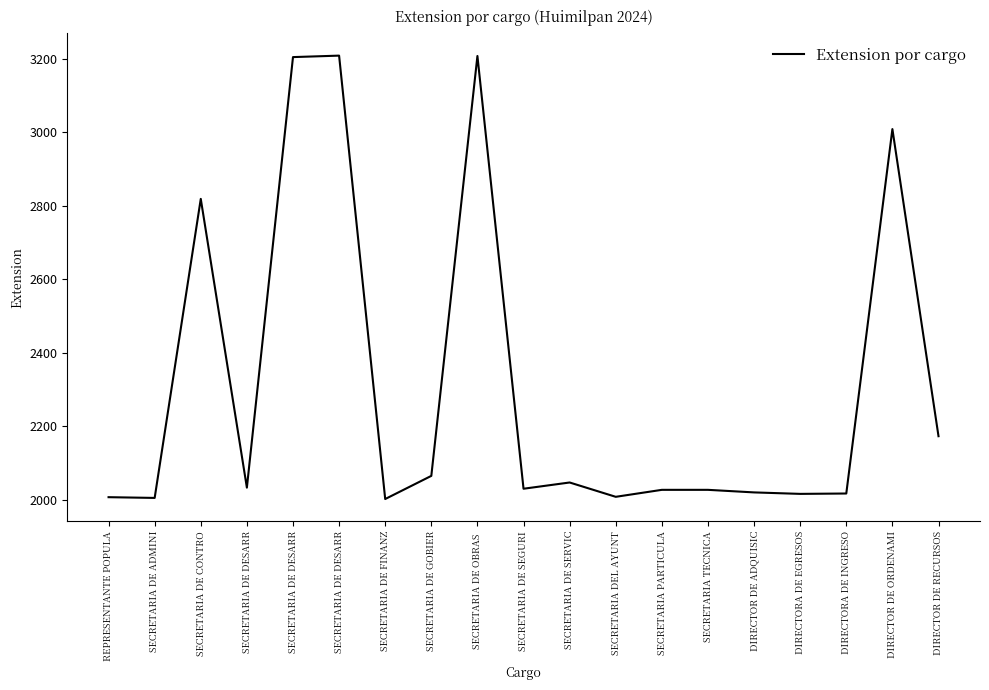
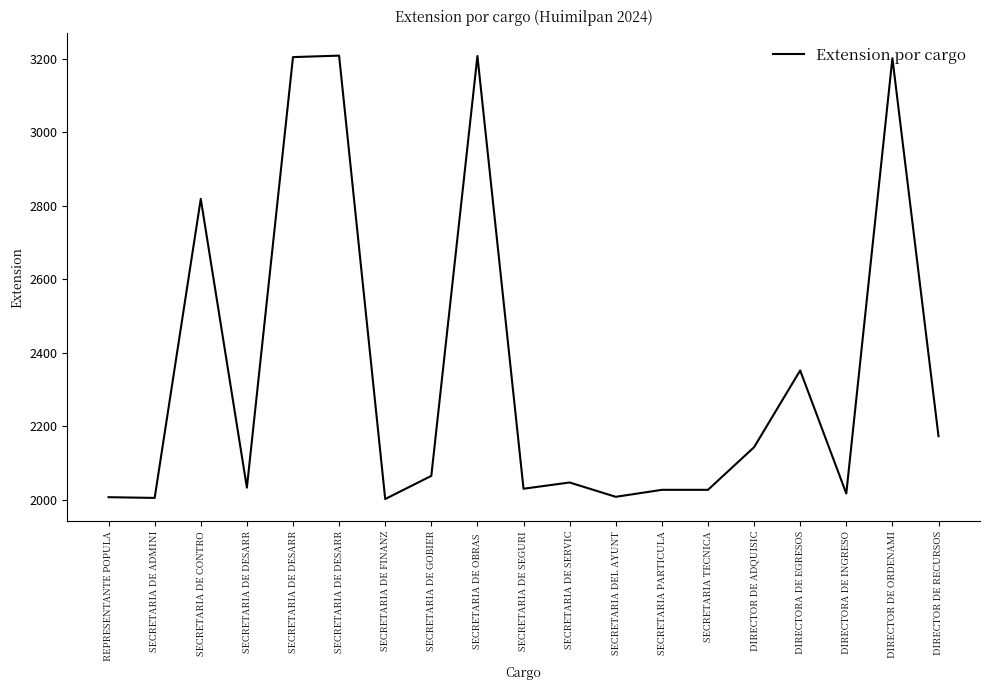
DIRECTOR DE ADQUISIC: 2020 -> 2140
DIRECTORA DE EGRESOS: 2020 -> 2350
DIRECTOR DE ORDENAMI: 3010 -> 3200
